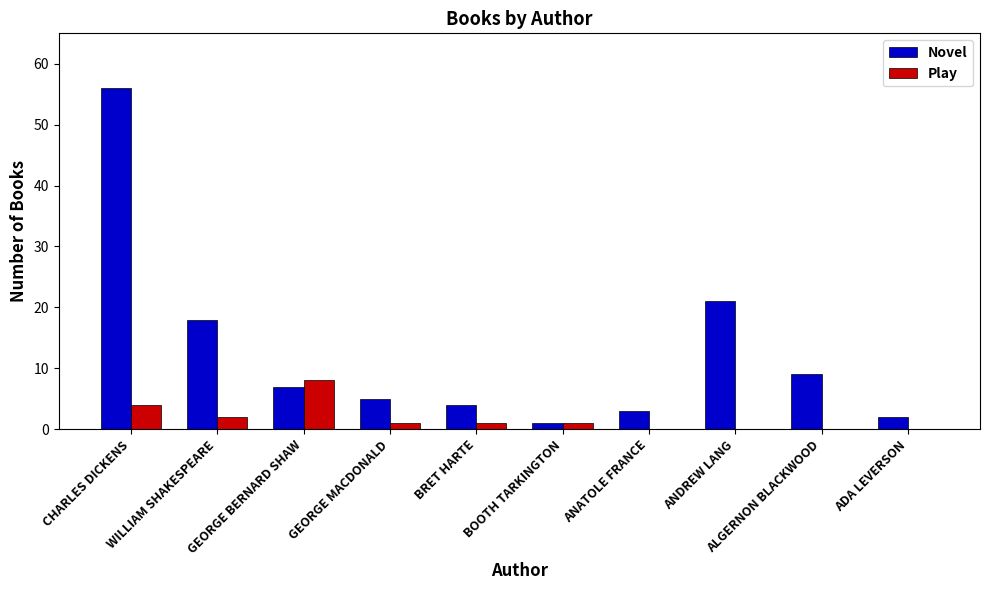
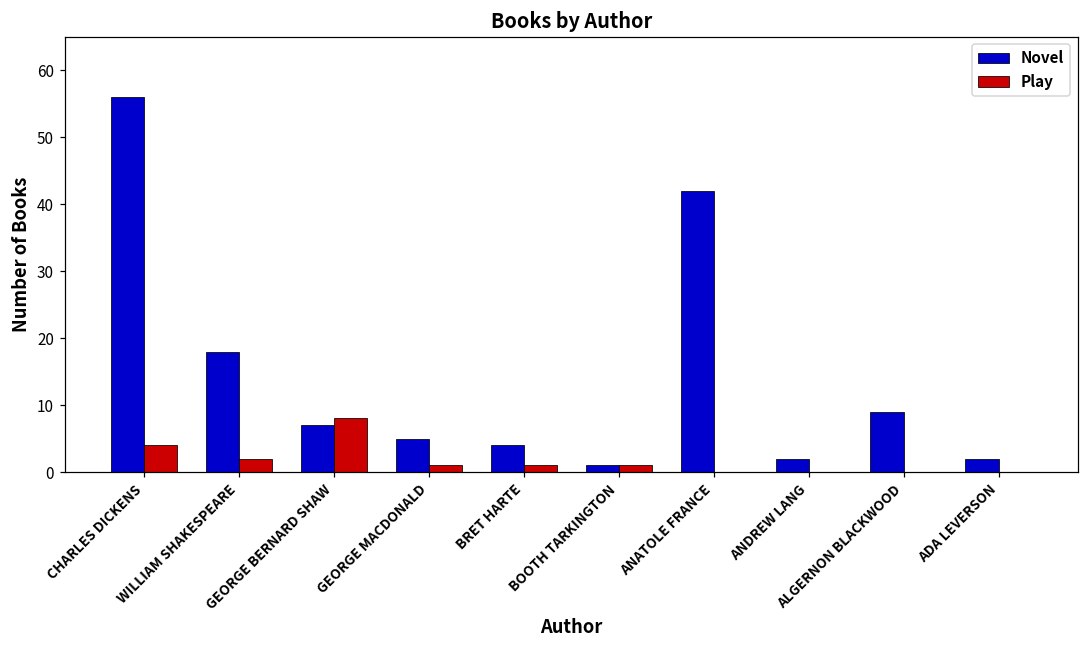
Novel, ANATOLE FRANCE: 3 -> 42
Novel, ANDREW LANG: 21 -> 2
